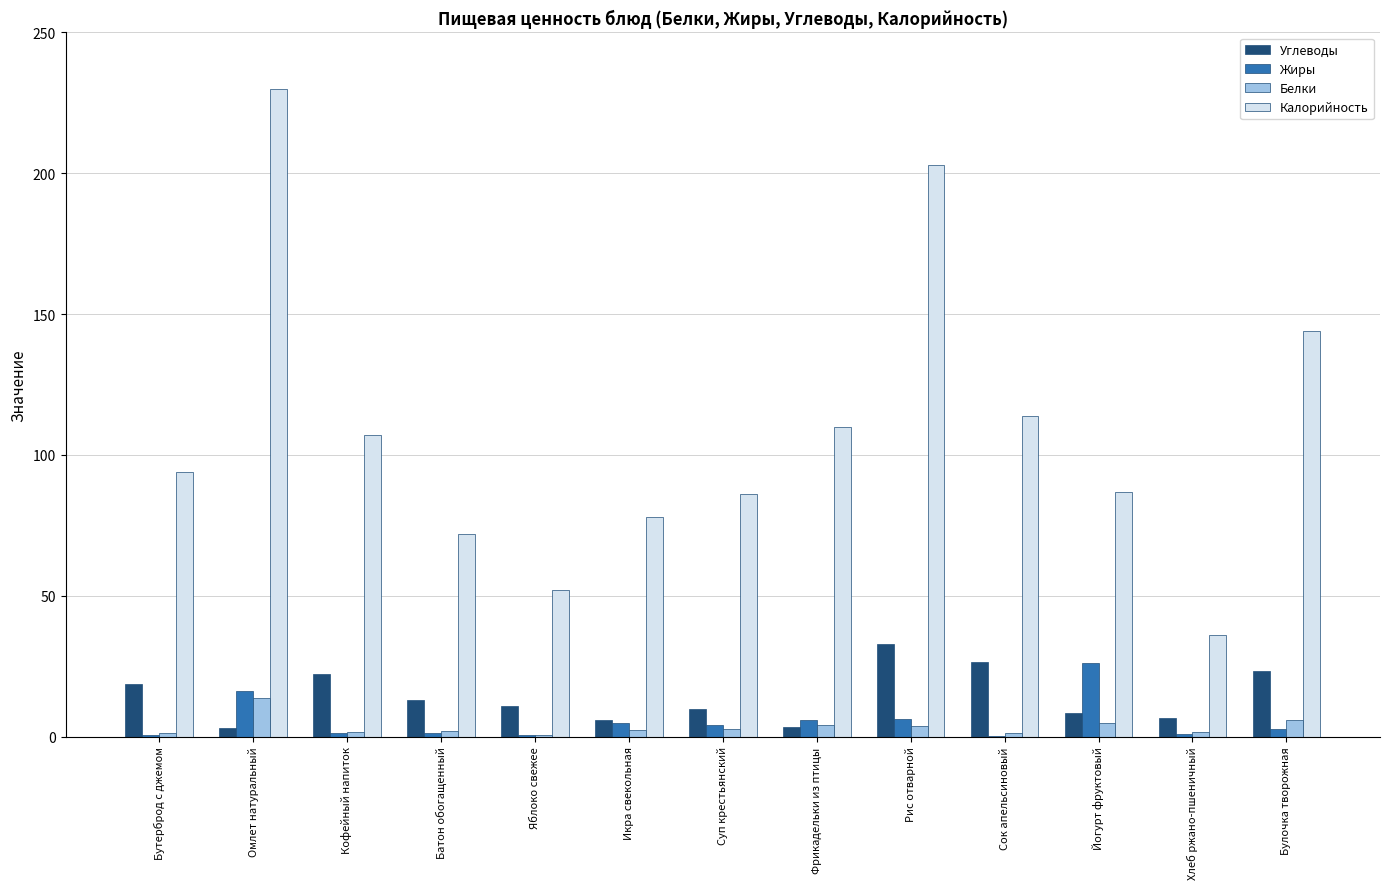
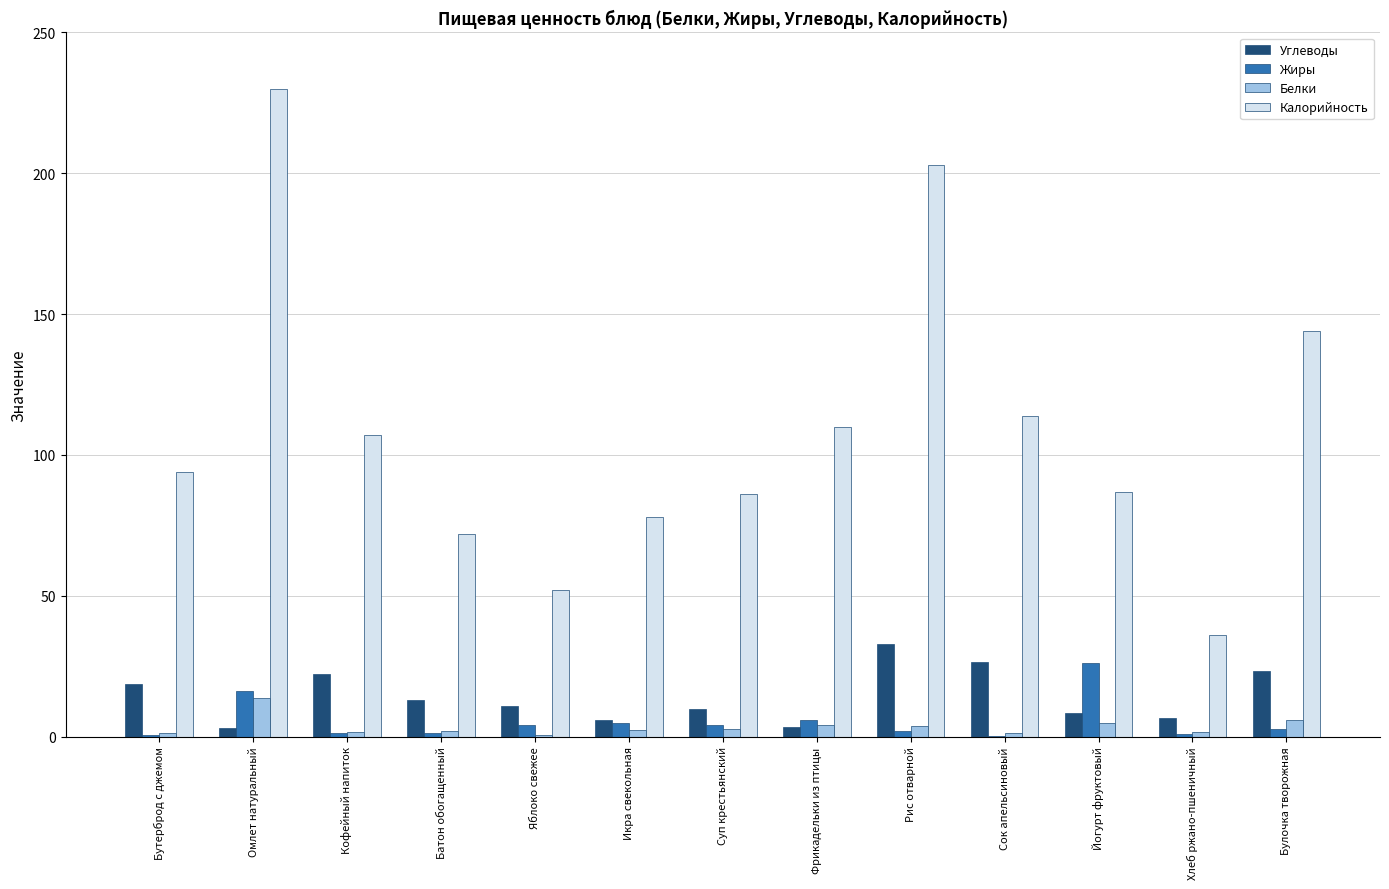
Жиры, Яблоко свежее: 0 -> 4
Жиры, Рис отварной: 6 -> 2
